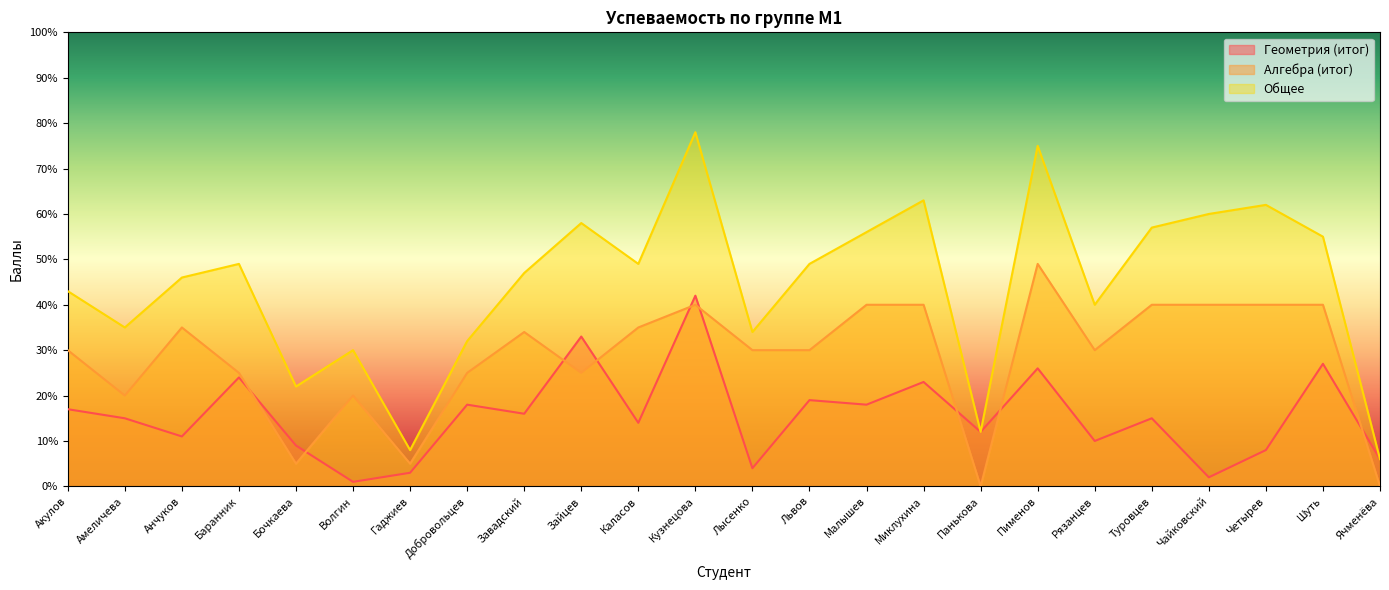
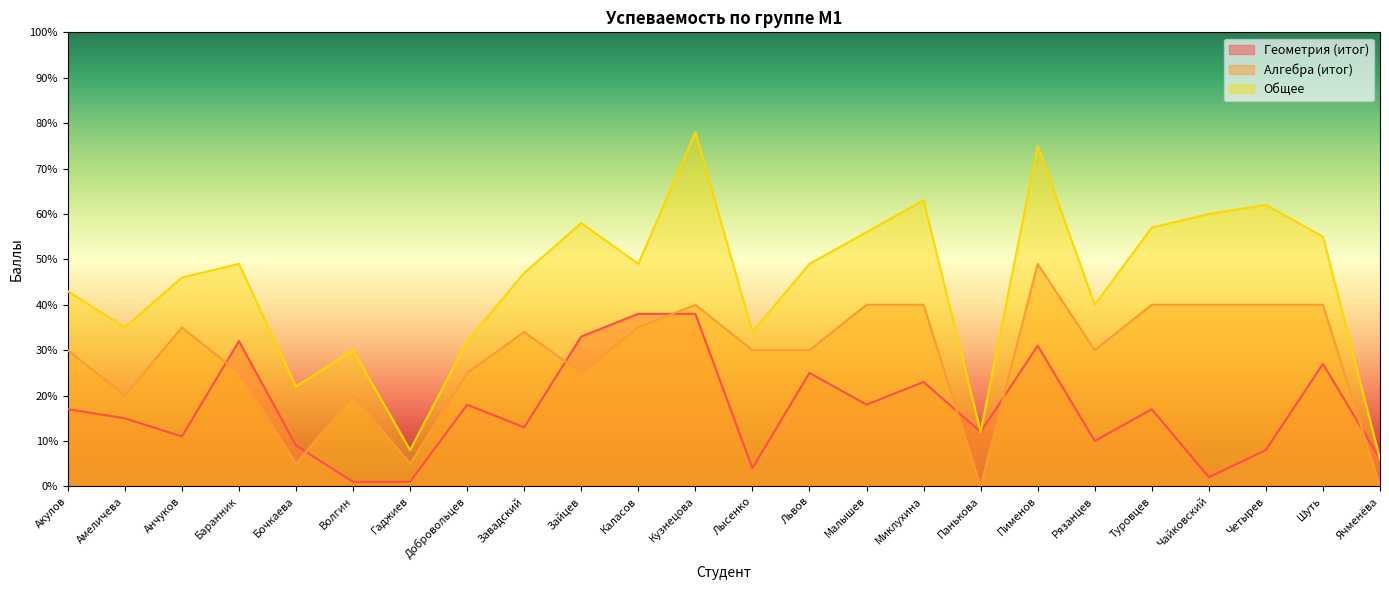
Геометрия (итог), Баранник: 24% -> 32%
Геометрия (итог), Гаджиев: 3% -> 1%
Геометрия (итог), Завадский: 16% -> 13%
Геометрия (итог), Каласов: 14% -> 38%
Геометрия (итог), Кузнецова: 42% -> 38%
Геометрия (итог), Львов: 19% -> 25%
Геометрия (итог), Пименов: 26% -> 31%
Геометрия (итог), Туровцев: 15% -> 17%
